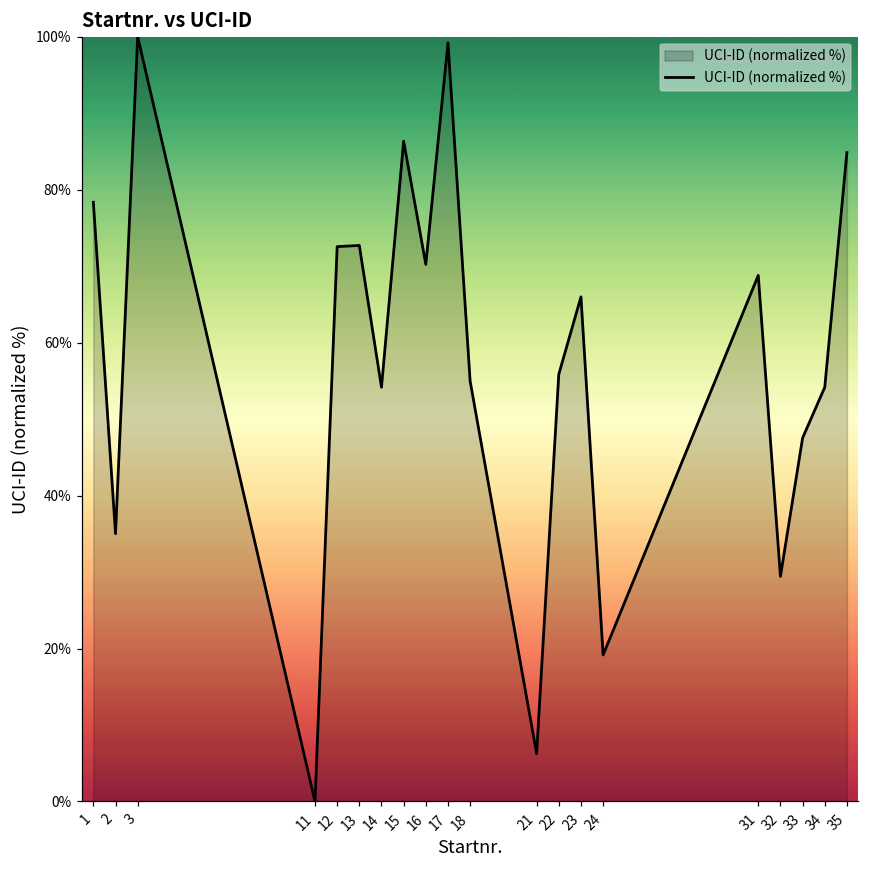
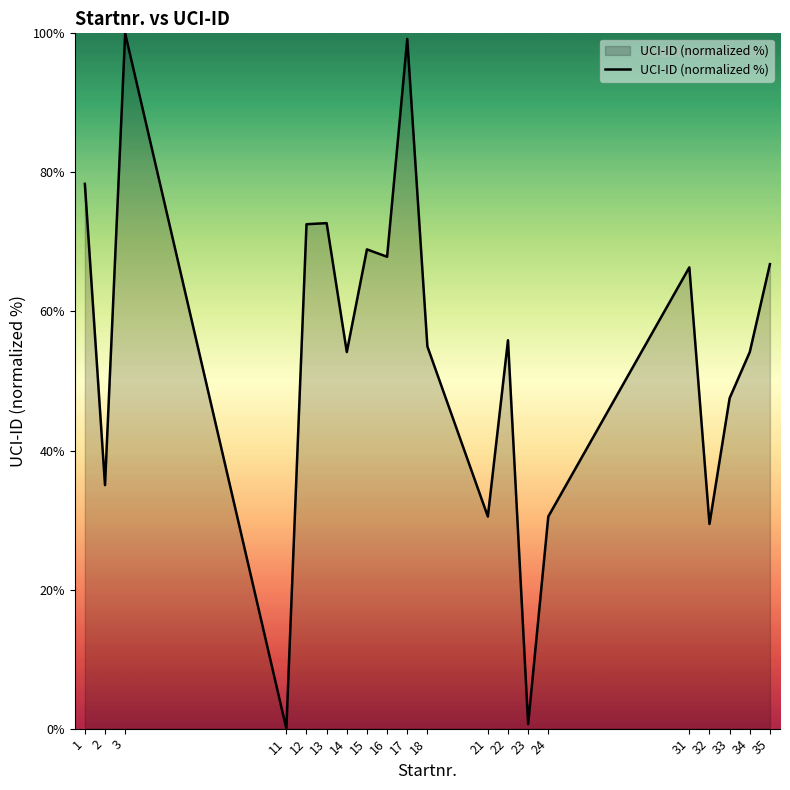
15: 86% -> 69%
16: 70% -> 68%
21: 6% -> 31%
23: 66% -> 1%
24: 19% -> 31%
31: 69% -> 66%
35: 85% -> 67%
